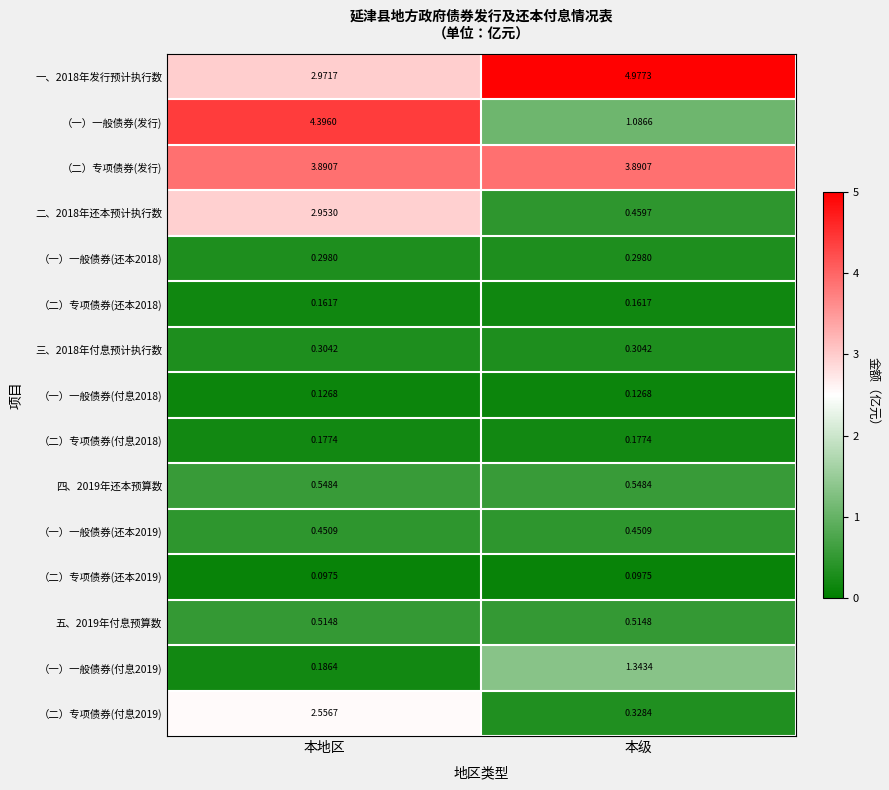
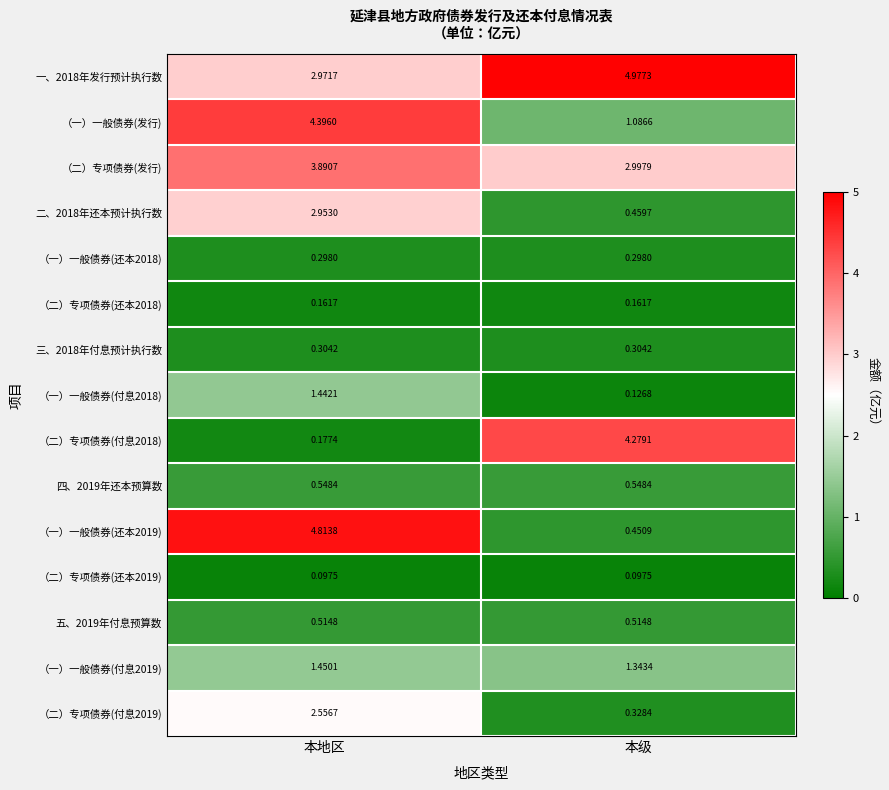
（二）专项债券(发行), 本级: 3.8907 -> 2.9979
（一）一般债券(付息2018), 本地区: 0.1268 -> 1.4421
（二）专项债券(付息2018), 本级: 0.1774 -> 4.2791
（一）一般债券(还本2019), 本地区: 0.4509 -> 4.8138
（一）一般债券(付息2019), 本地区: 0.1864 -> 1.4501
